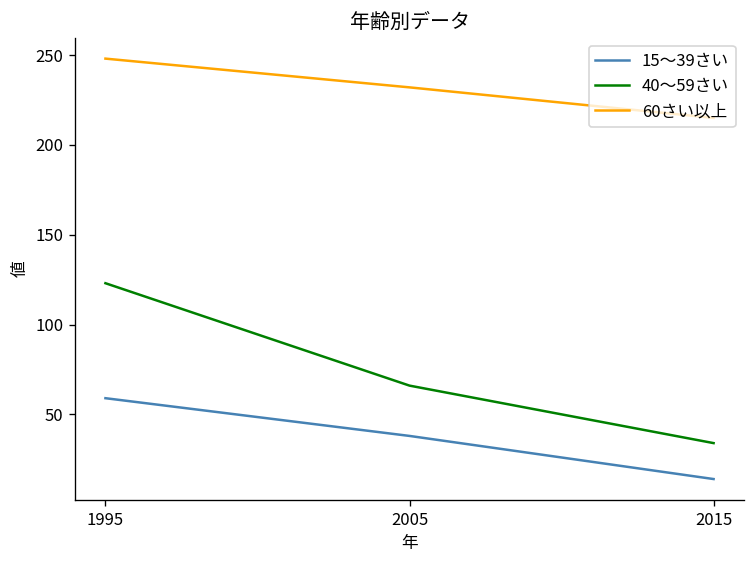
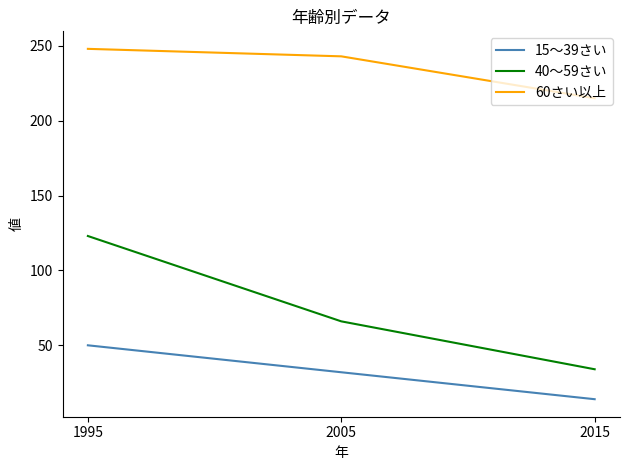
15～39さい, 1995: 59 -> 50
15～39さい, 2005: 38 -> 32
60さい以上, 2005: 232 -> 243
